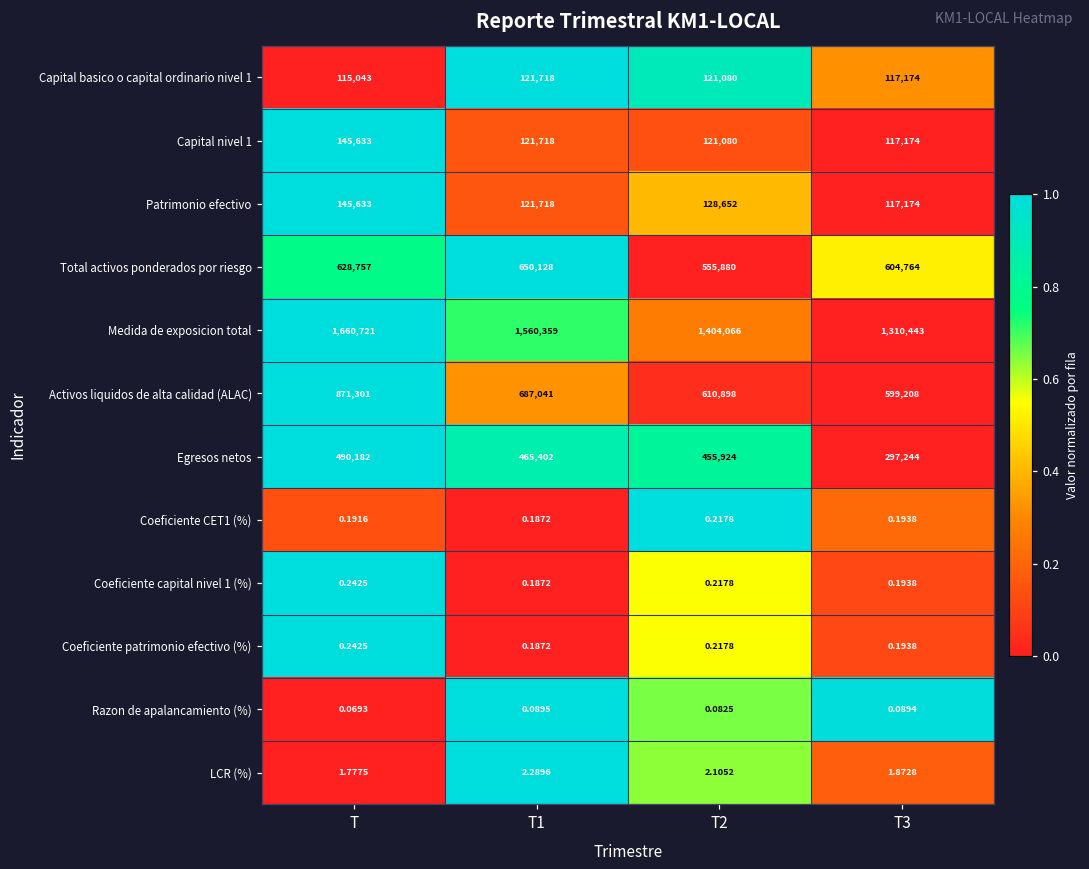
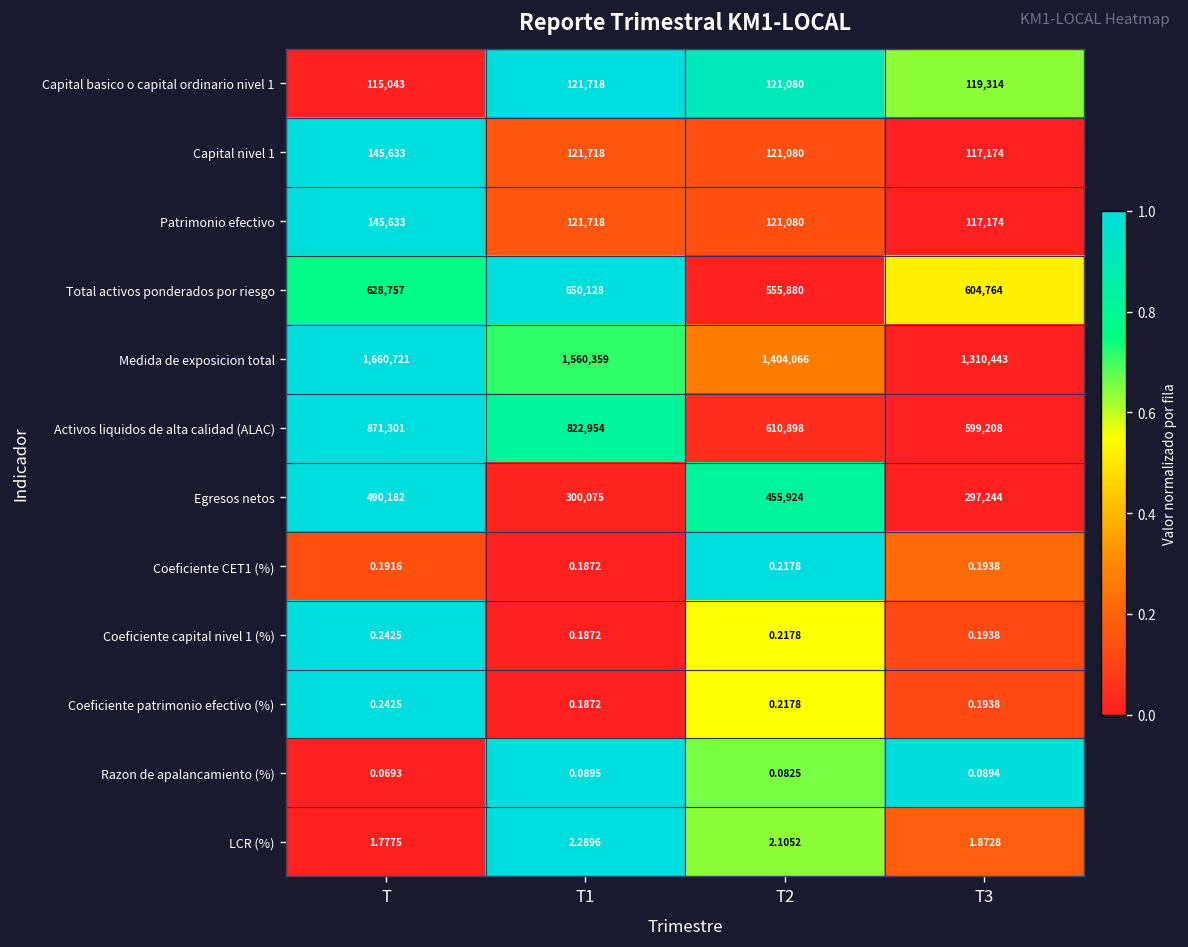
Capital basico o capital ordinario nivel 1, T3: 117,174 -> 119,314
Patrimonio efectivo, T2: 128,652 -> 121,080
Activos liquidos de alta calidad (ALAC), T1: 687,041 -> 822,954
Egresos netos, T1: 465,402 -> 300,075
